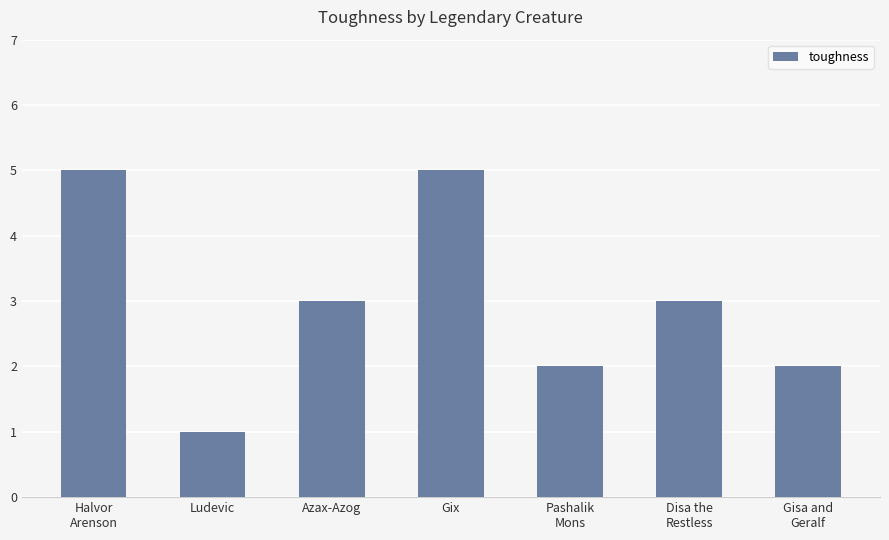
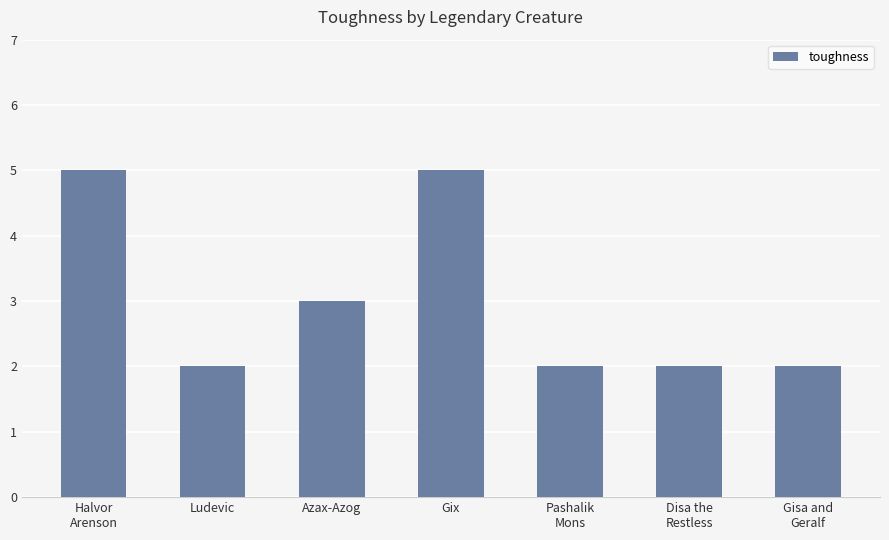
Ludevic: 1 -> 2
Disa the Restless: 3 -> 2
